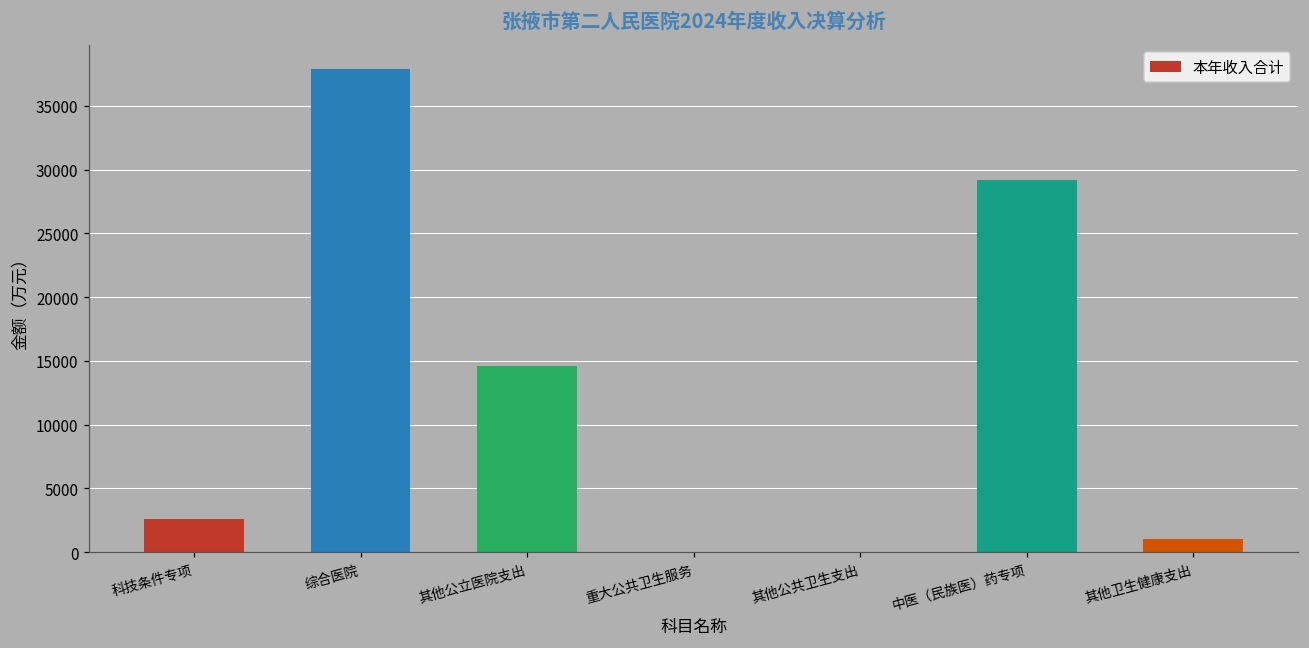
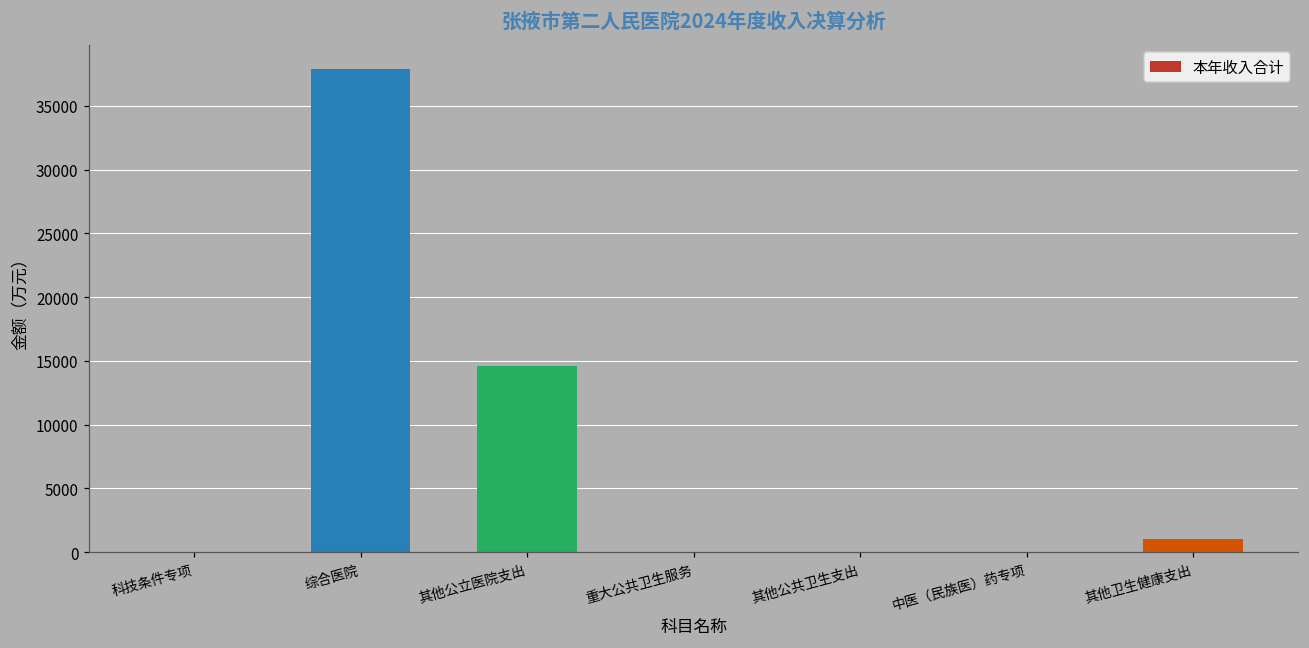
科技条件专项: 2600 -> 0
中医（民族医）药专项: 29200 -> 0
